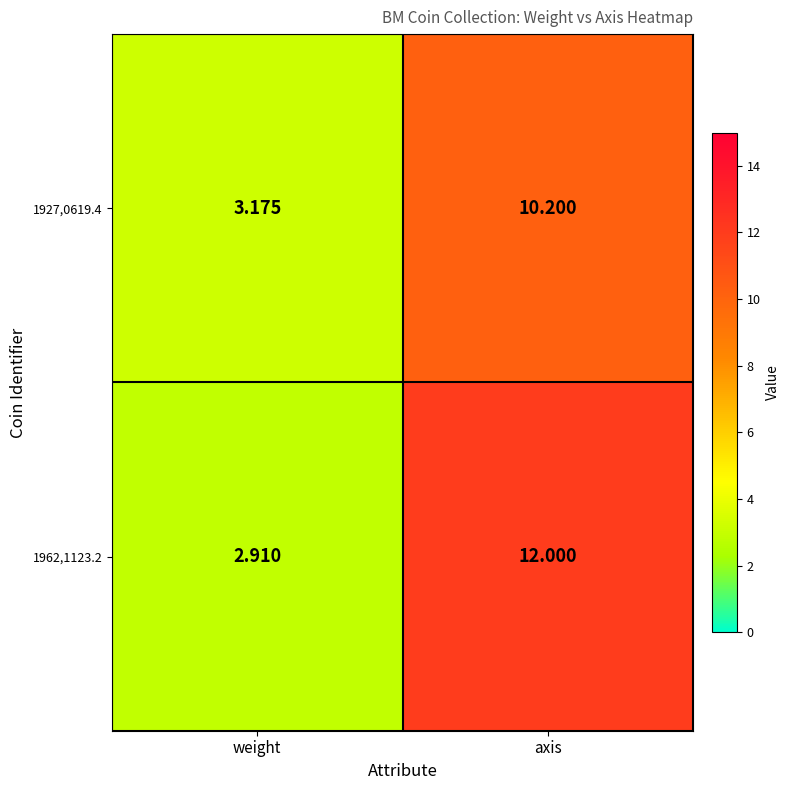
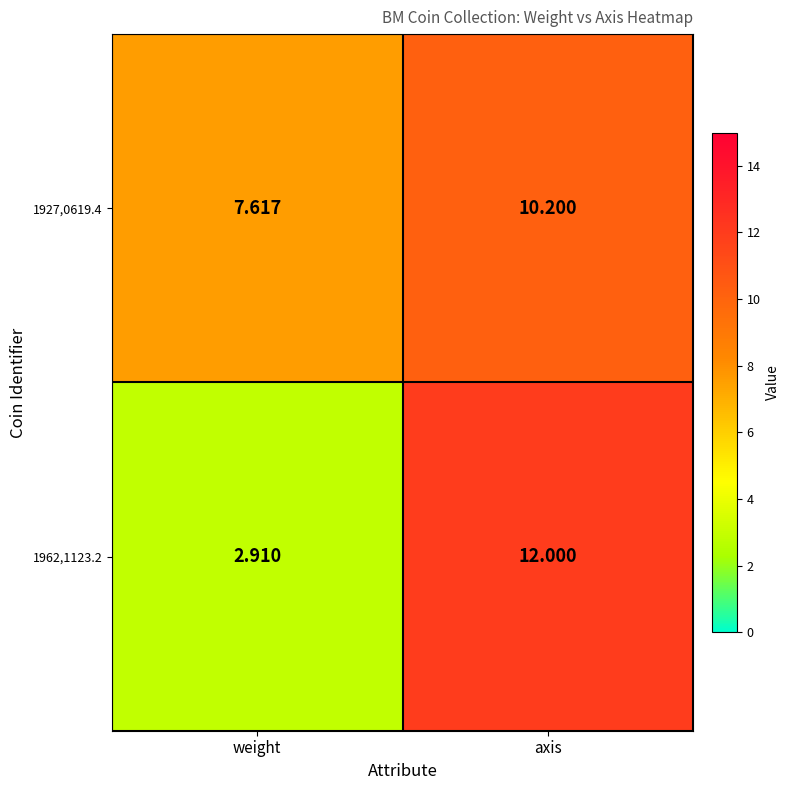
1927,0619.4, weight: 3.175 -> 7.617
